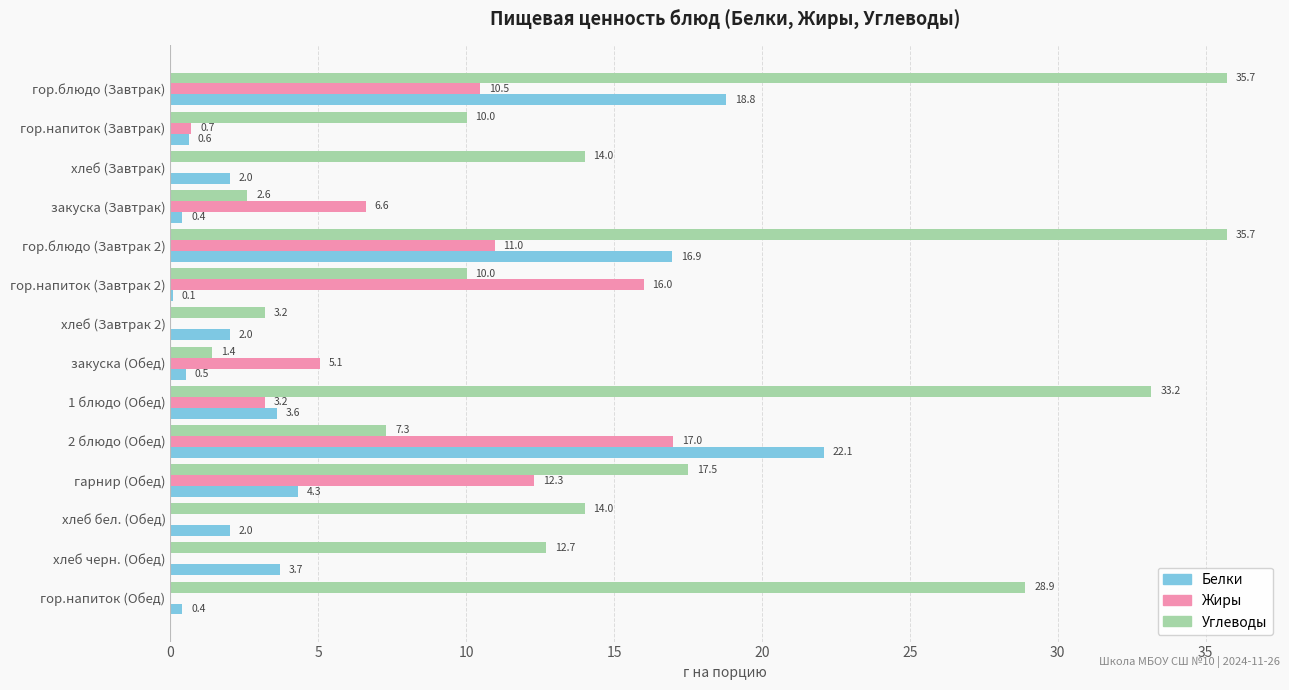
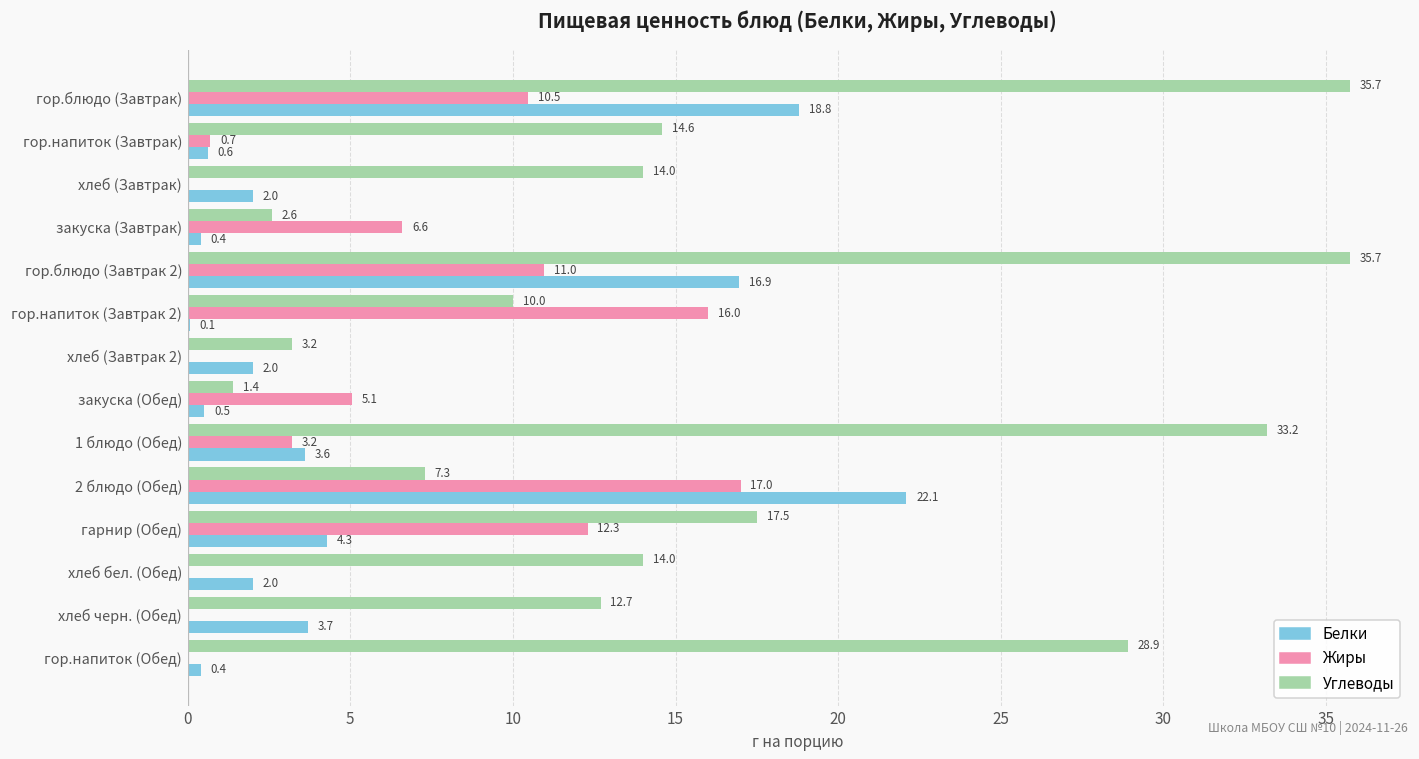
Углеводы, гор.напиток (Завтрак): 10.0 -> 14.6
